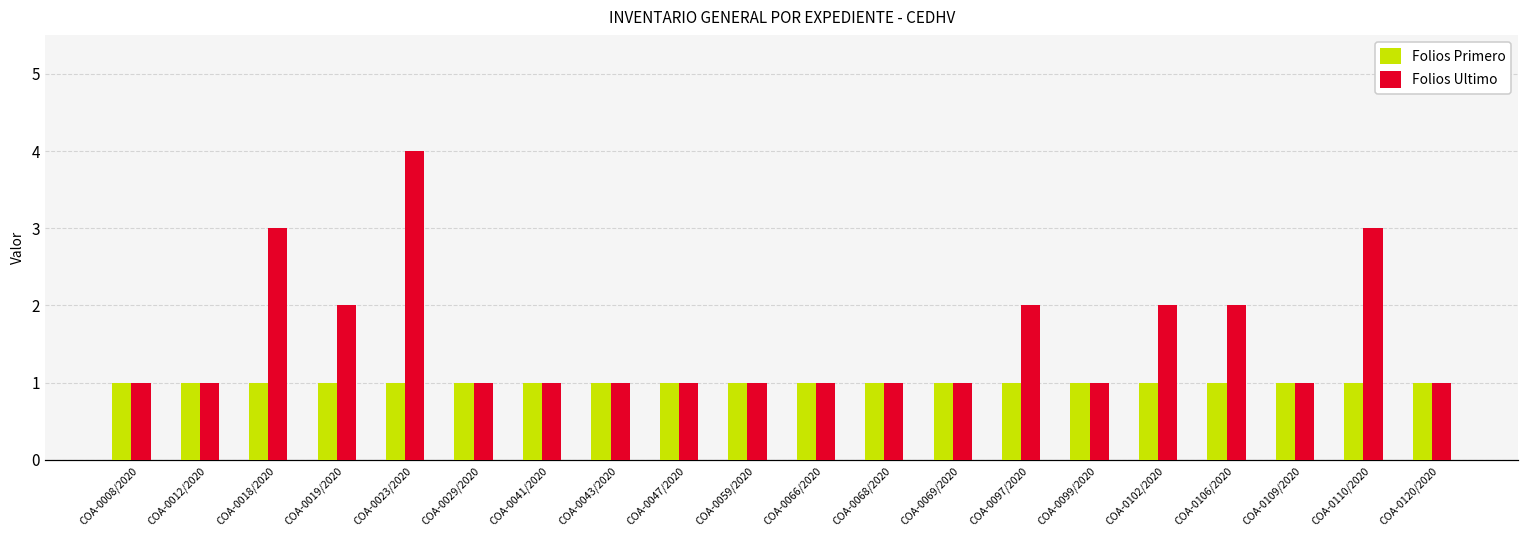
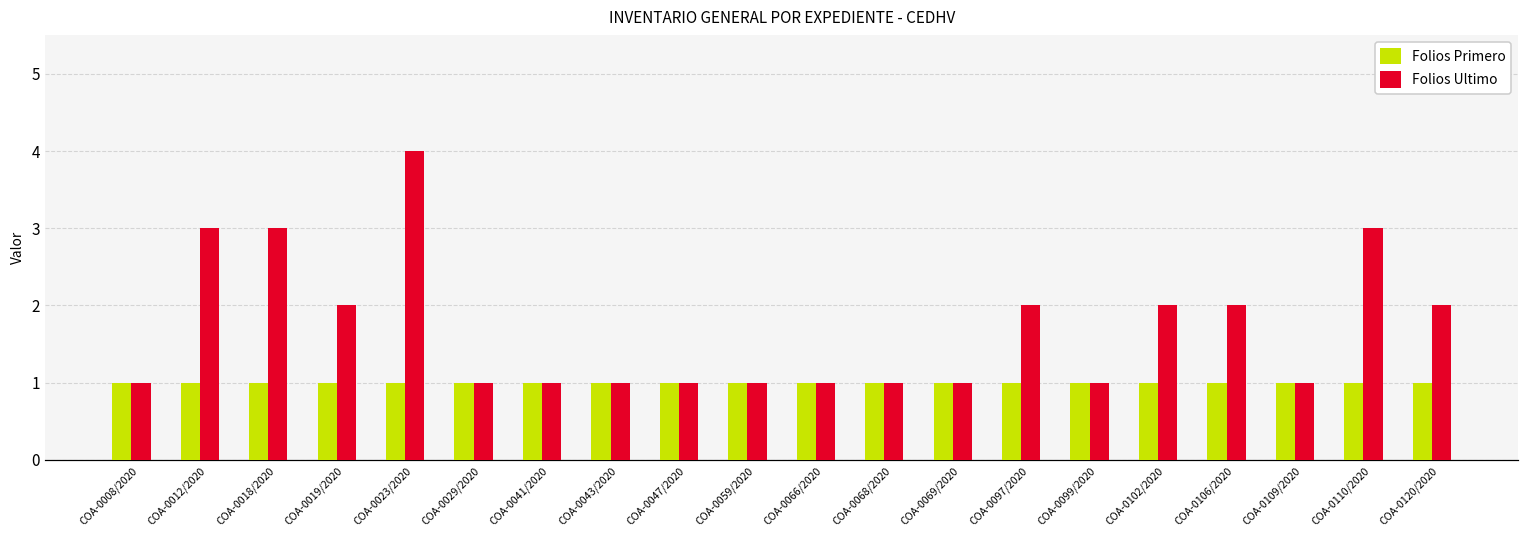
Folios Ultimo, COA-0012/2020: 1 -> 3
Folios Ultimo, COA-0120/2020: 1 -> 2
